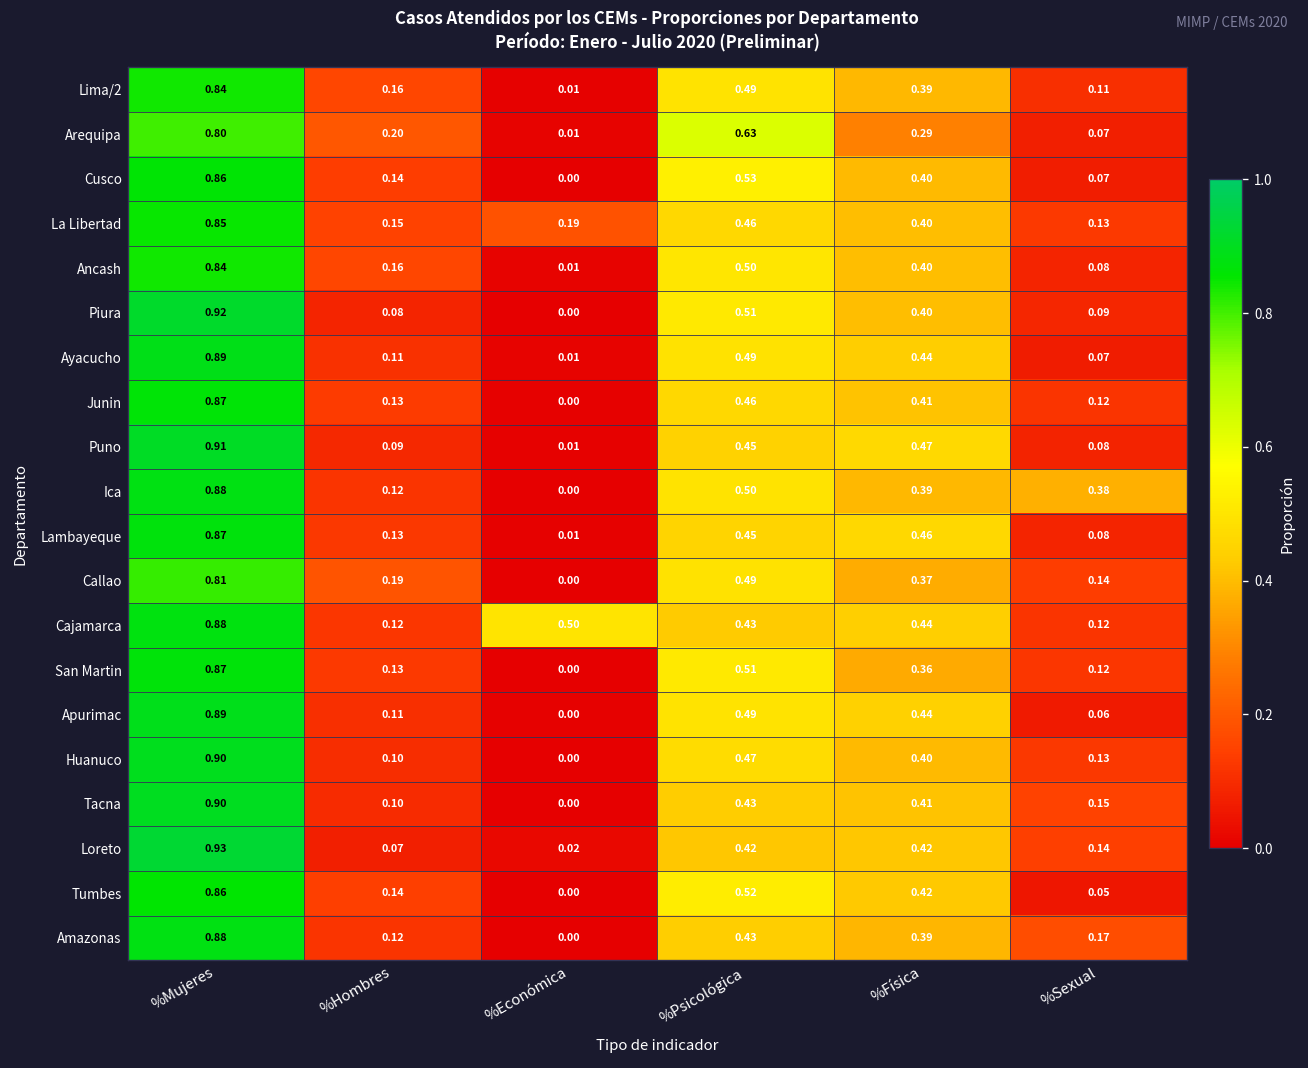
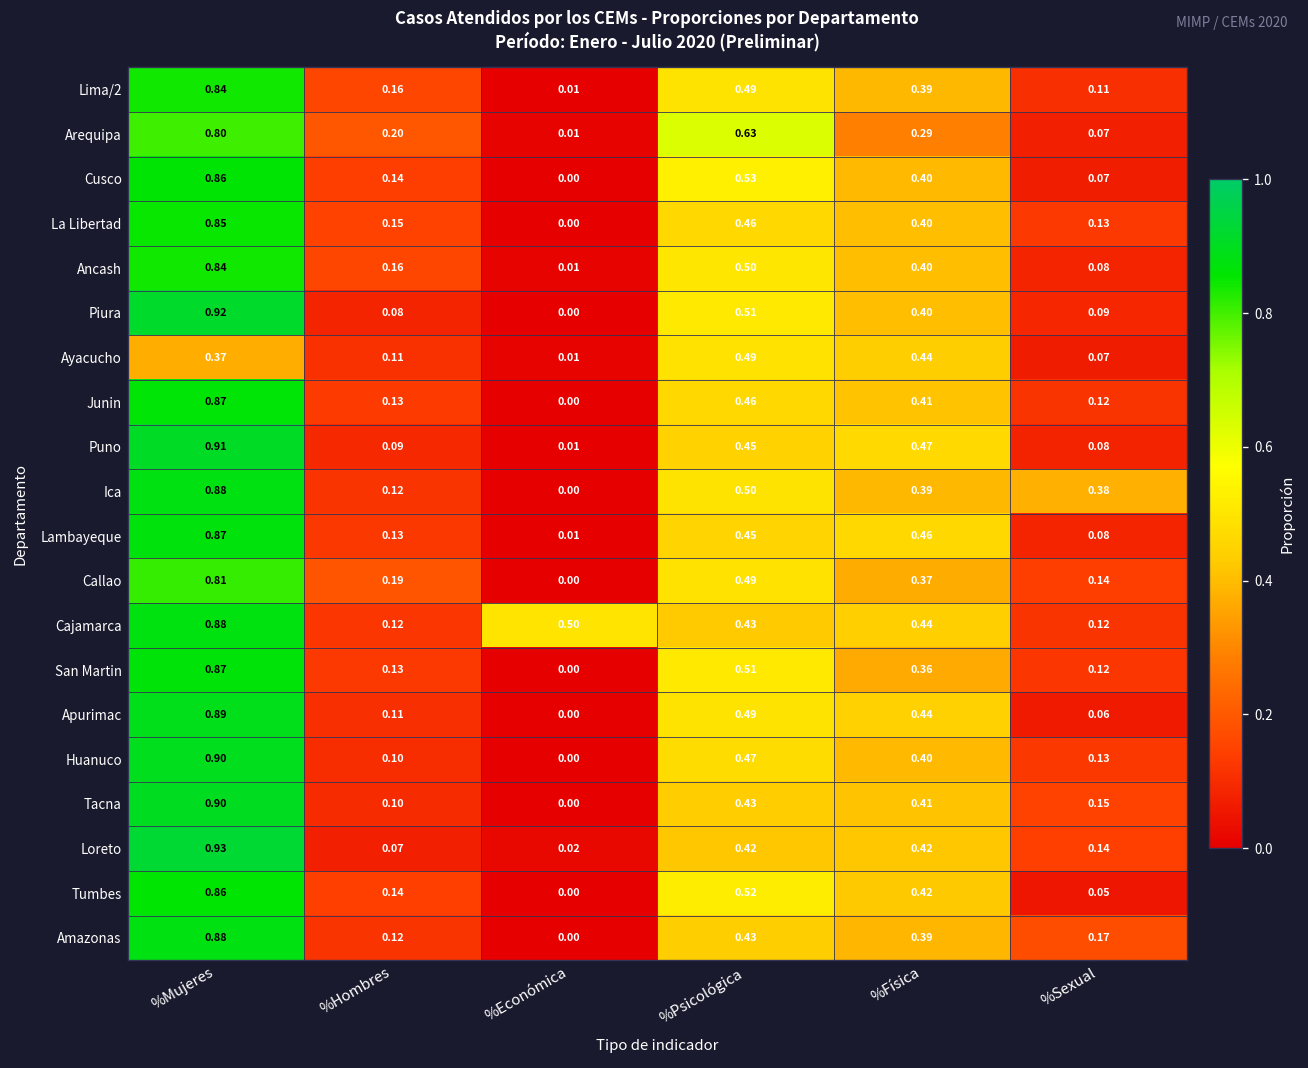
La Libertad, %Económica: 0.19 -> 0.00
Ayacucho, %Mujeres: 0.89 -> 0.37
